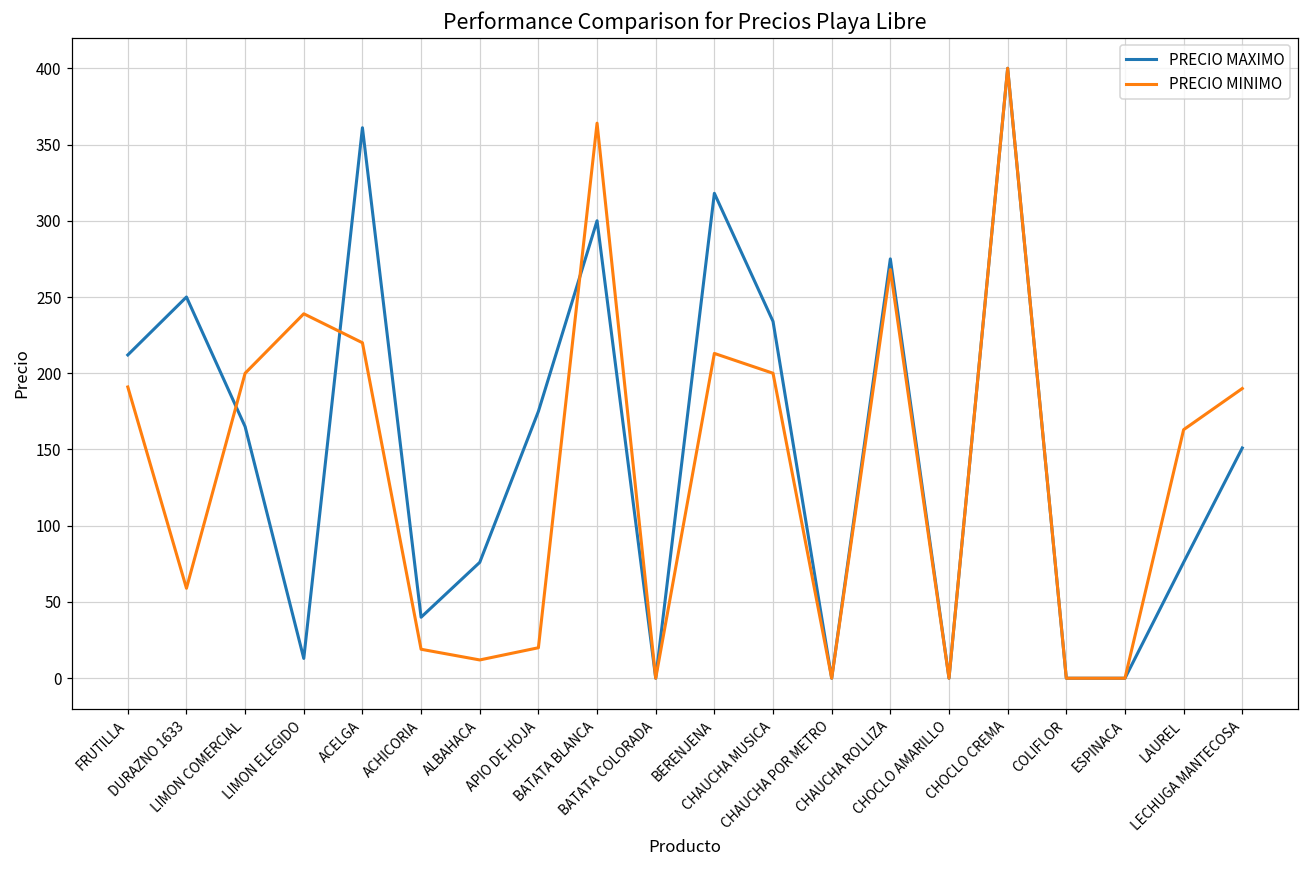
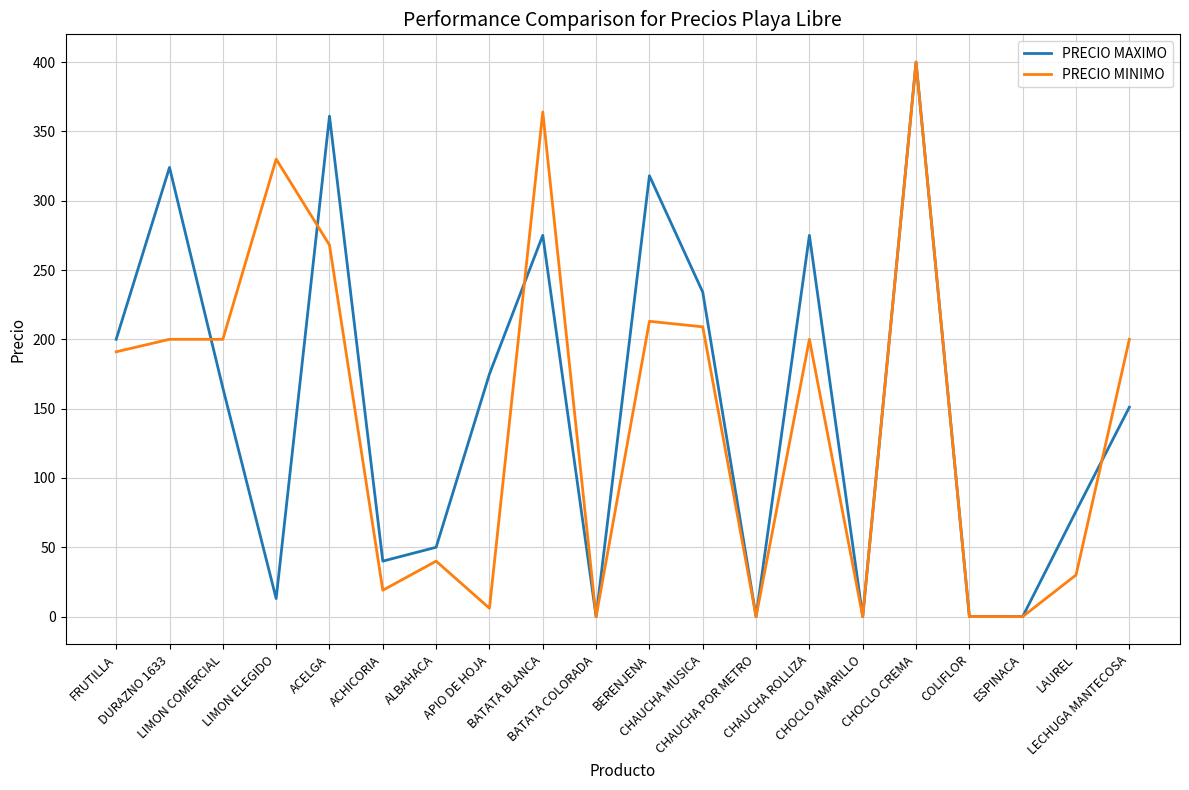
PRECIO MAXIMO, FRUTILLA: 212 -> 200
PRECIO MAXIMO, DURAZNO 1633: 250 -> 324
PRECIO MINIMO, DURAZNO 1633: 59 -> 200
PRECIO MINIMO, LIMON ELEGIDO: 239 -> 330
PRECIO MINIMO, ACELGA: 220 -> 268
PRECIO MAXIMO, ALBAHACA: 76 -> 50
PRECIO MINIMO, ALBAHACA: 12 -> 40
PRECIO MINIMO, APIO DE HOJA: 20 -> 6
PRECIO MAXIMO, BATATA BLANCA: 300 -> 275
PRECIO MINIMO, CHAUCHA MUSICA: 200 -> 209
PRECIO MINIMO, CHAUCHA ROLLIZA: 268 -> 200
PRECIO MINIMO, LAUREL: 163 -> 30
PRECIO MINIMO, LECHUGA MANTECOSA: 190 -> 200
